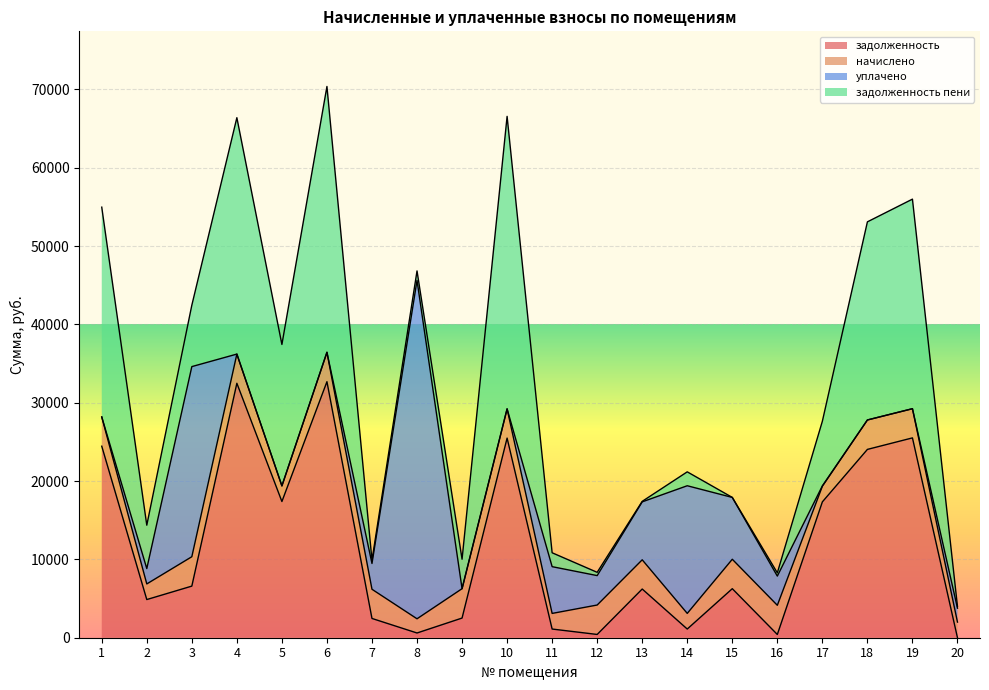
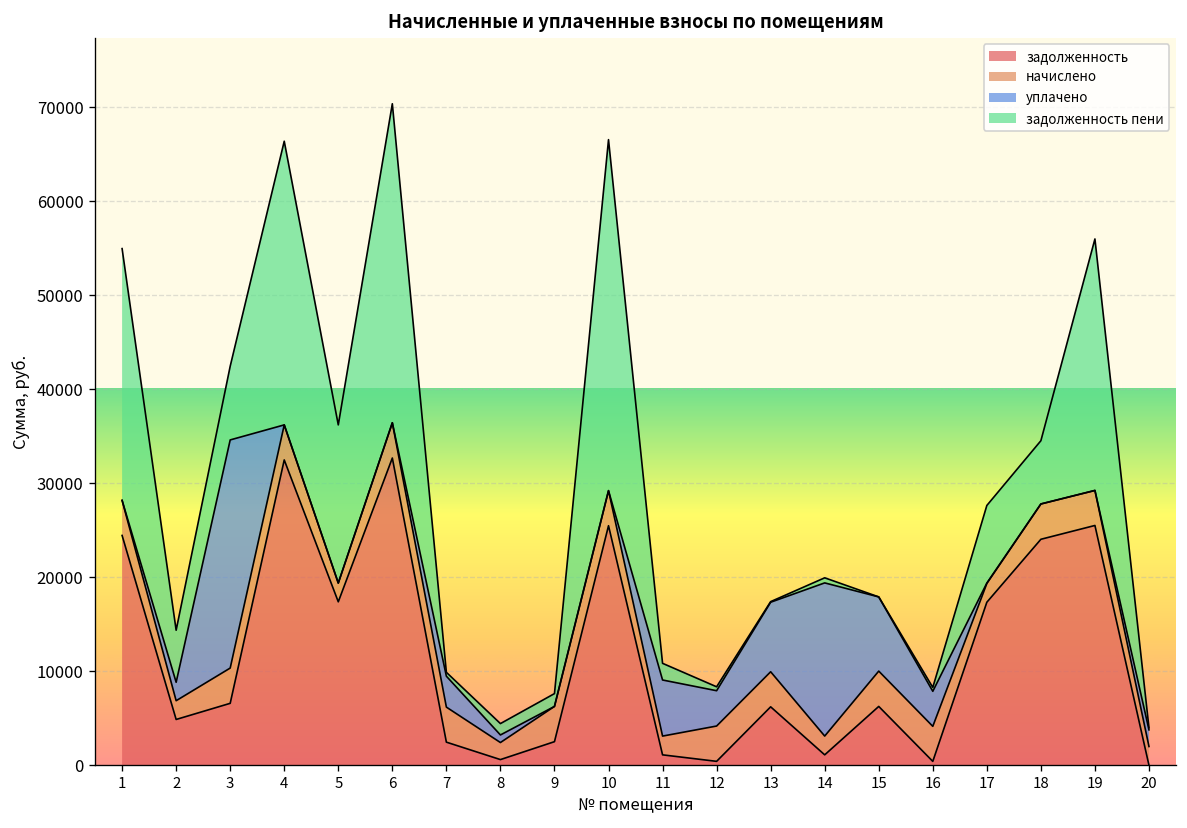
задолженность пени, 5: 18000 -> 17000
уплачено, 8: 43000 -> 1000
задолженность пени, 9: 4000 -> 1000
задолженность пени, 14: 2000 -> 1000
задолженность пени, 18: 25000 -> 7000
